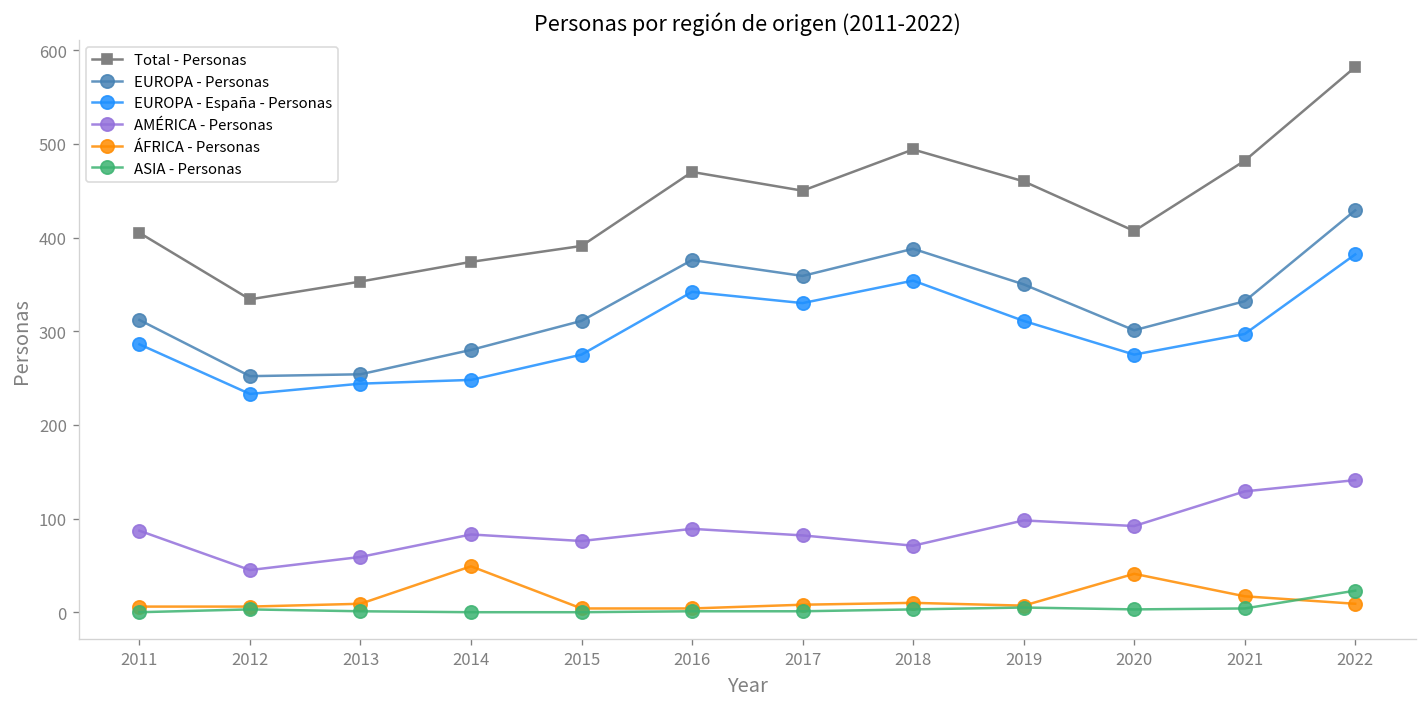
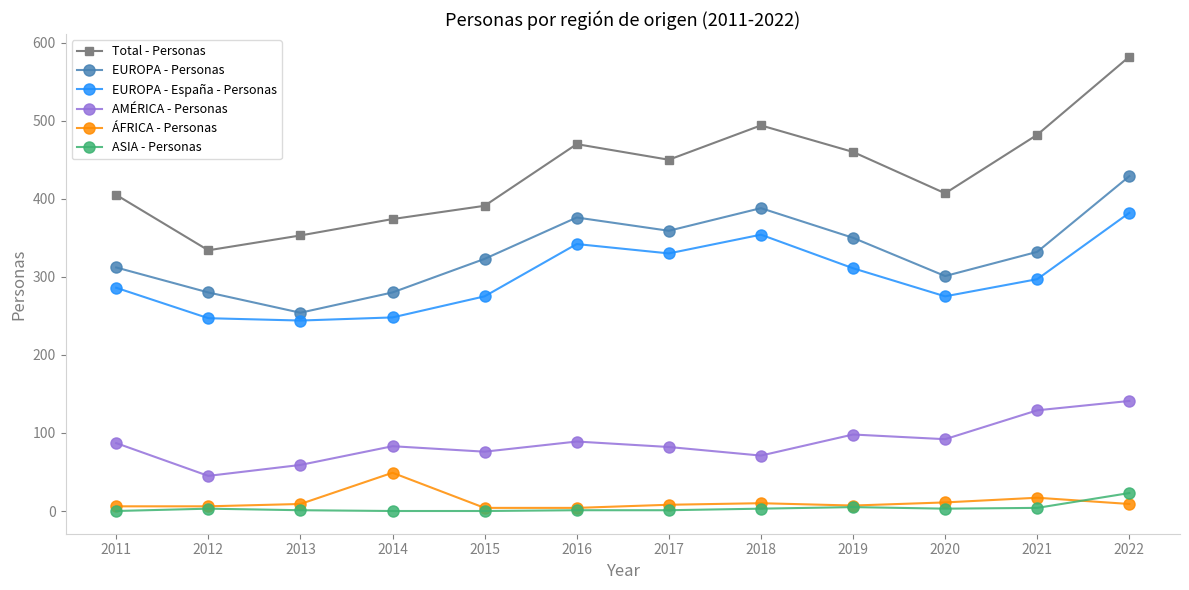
EUROPA - Personas, 2012: 250 -> 280
EUROPA - España - Personas, 2012: 230 -> 250
EUROPA - Personas, 2015: 310 -> 320
ÁFRICA - Personas, 2020: 40 -> 10
